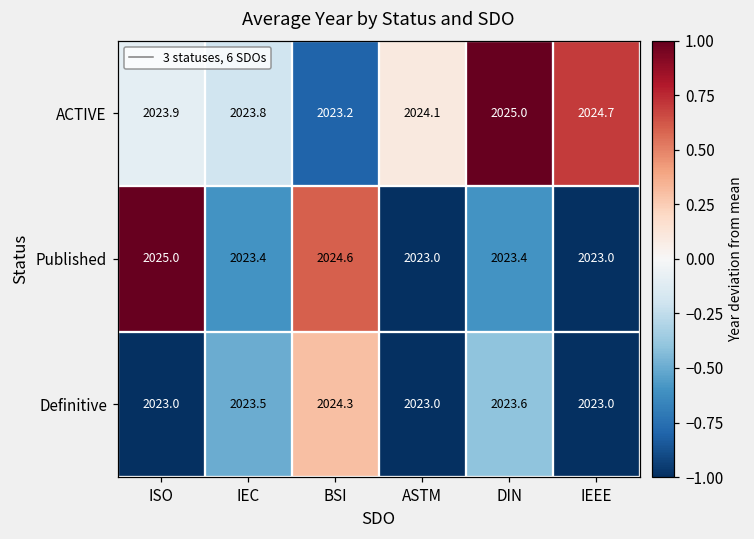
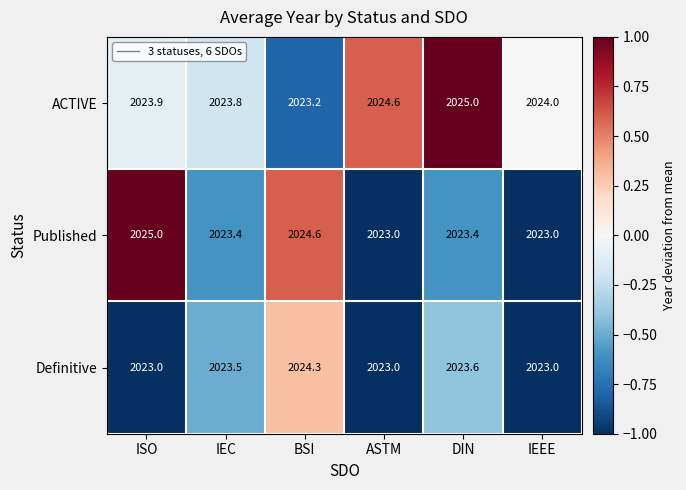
ACTIVE, ASTM: 2024.1 -> 2024.6
ACTIVE, IEEE: 2024.7 -> 2024.0
